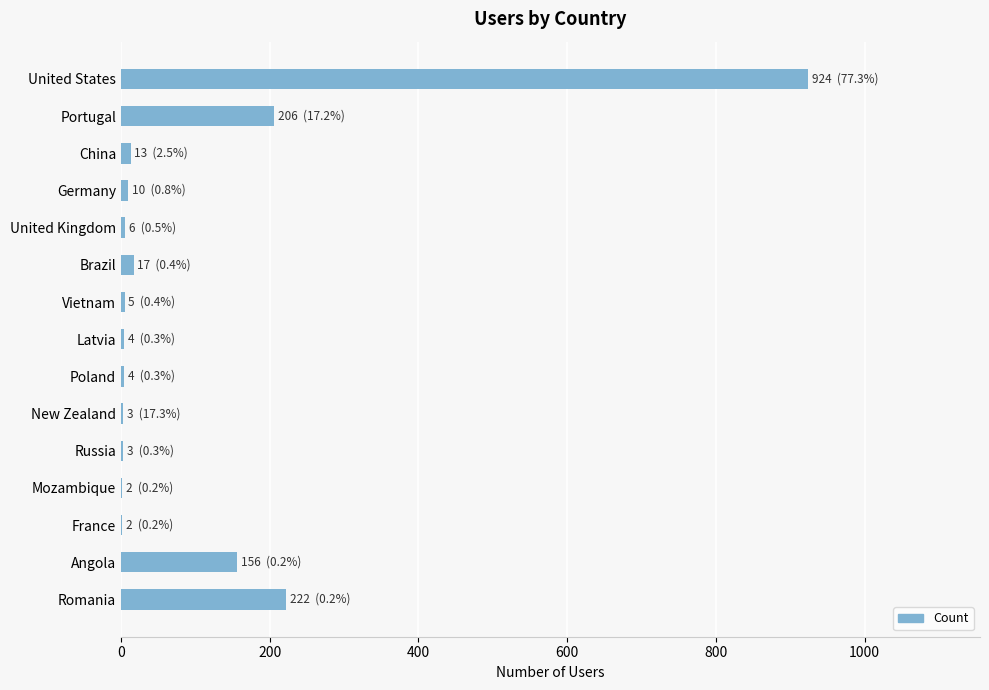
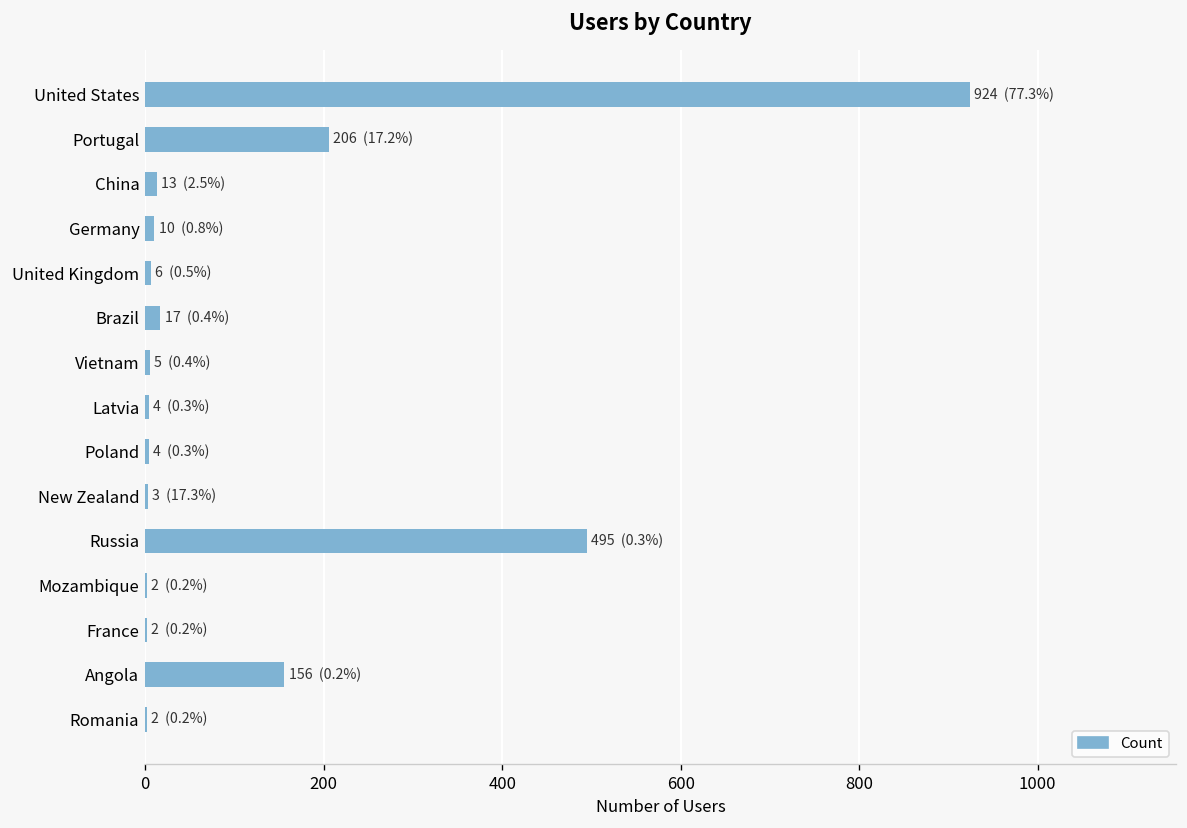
Russia: 3 -> 495
Romania: 222 -> 2
